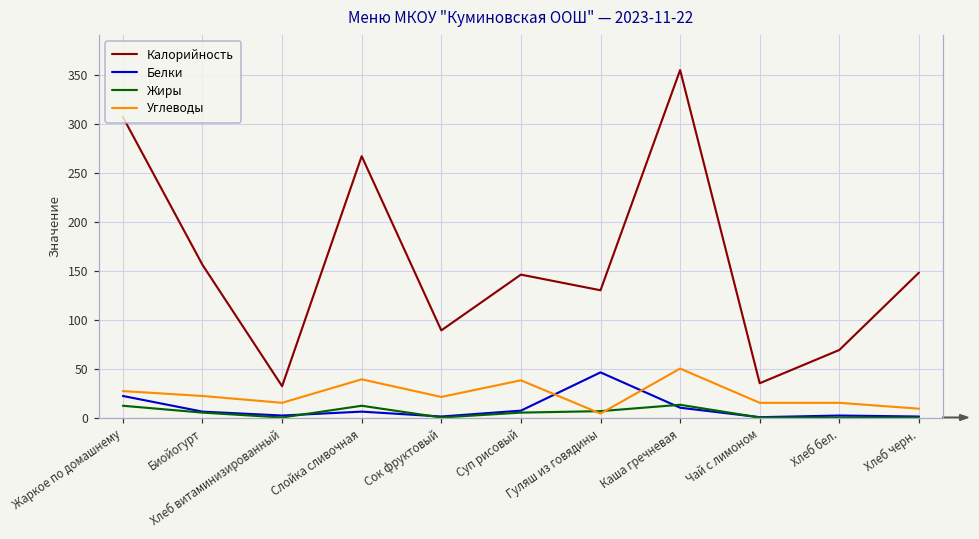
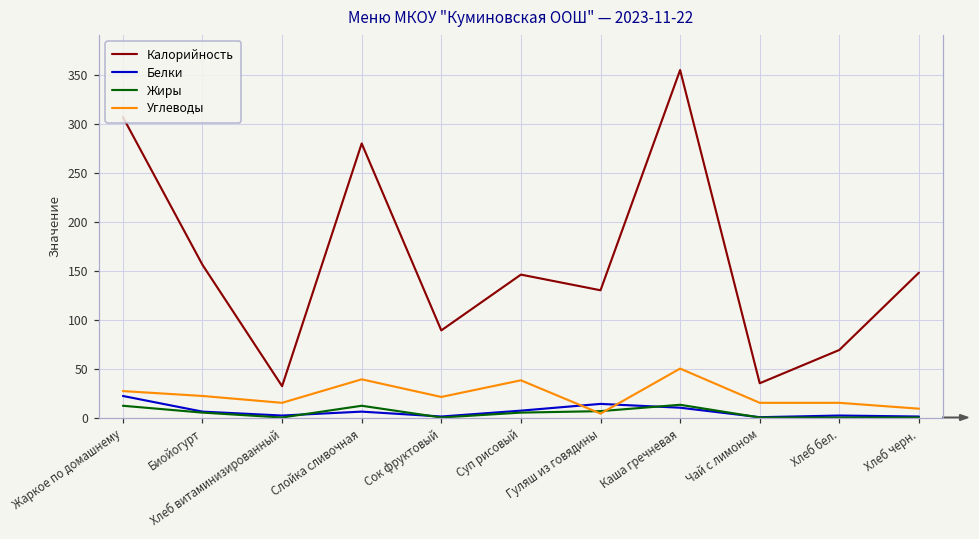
Калорийность, Слойка сливочная: 270 -> 280
Белки, Гуляш из говядины: 50 -> 10
